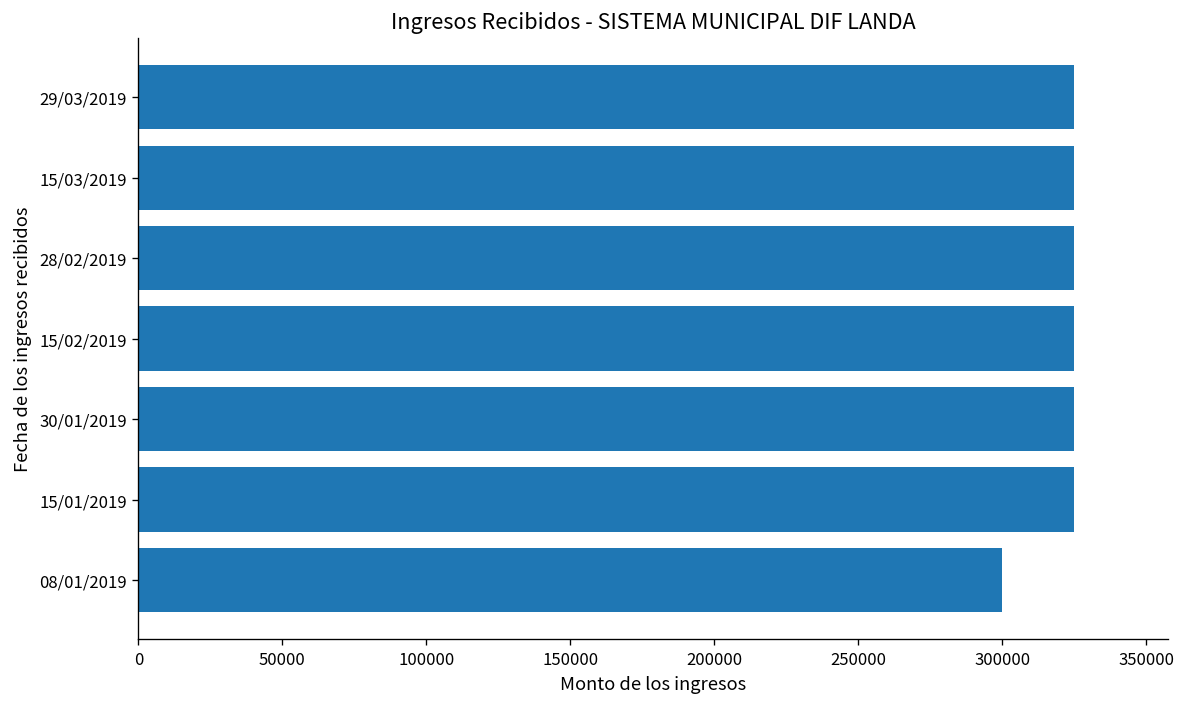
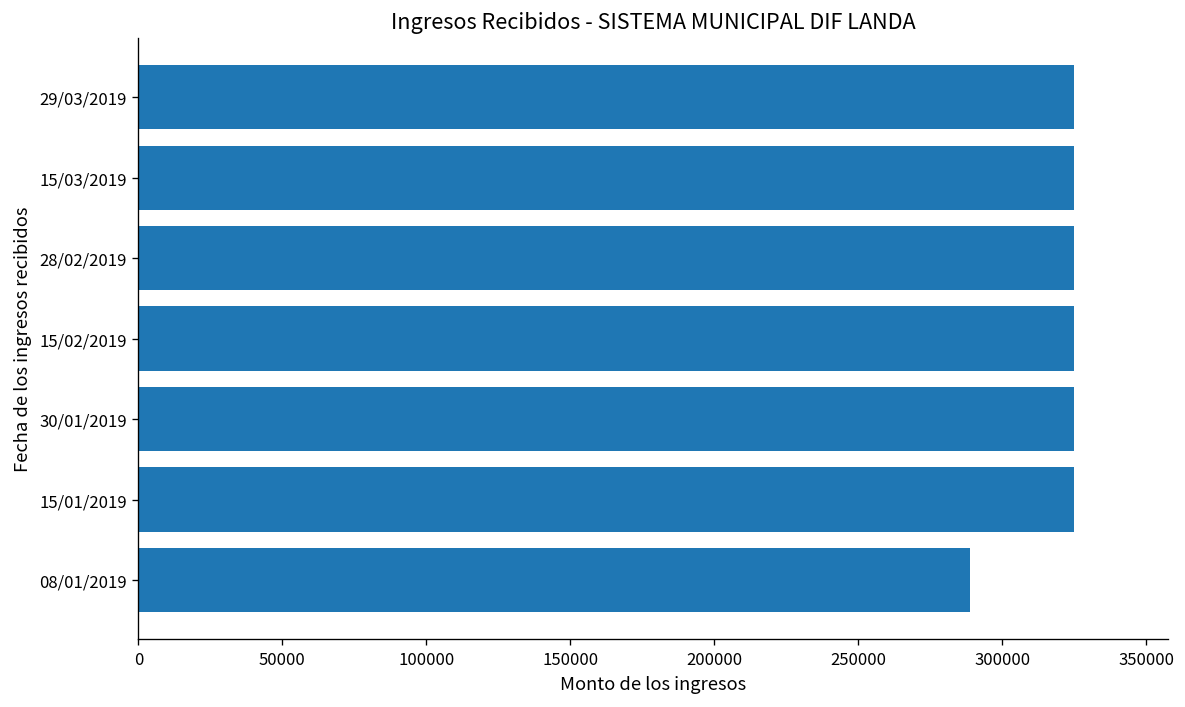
08/01/2019: 300000 -> 289000
